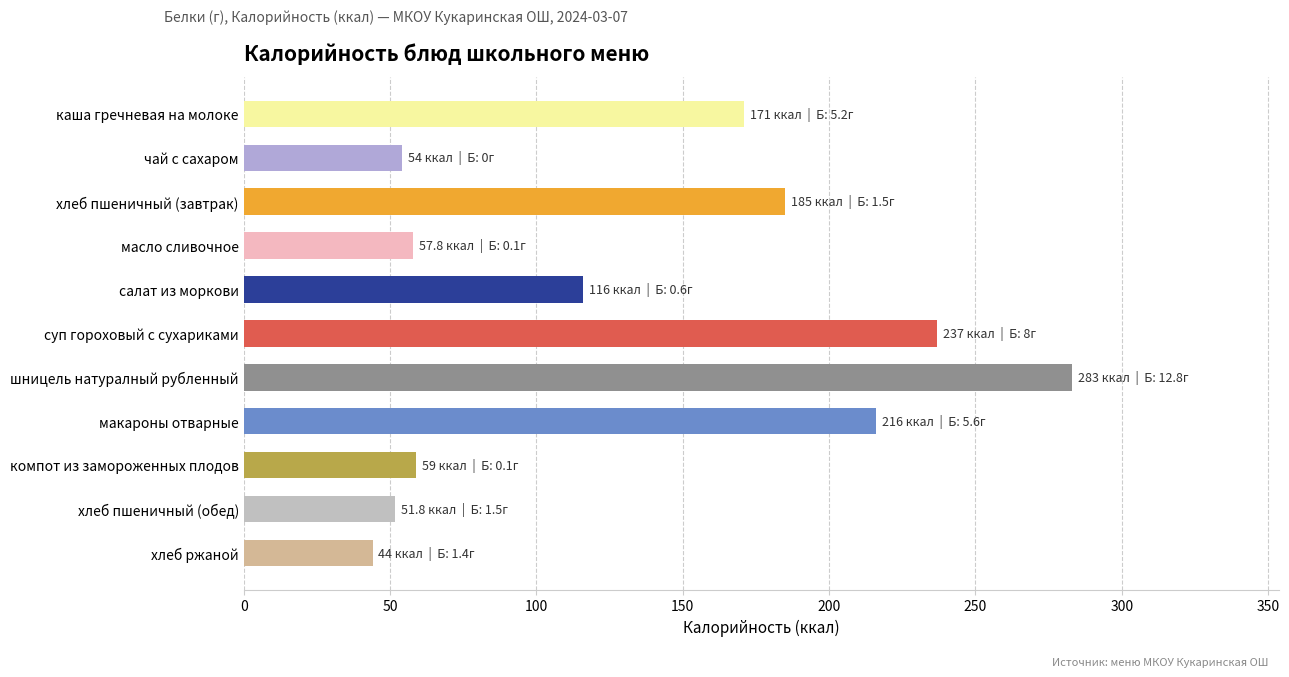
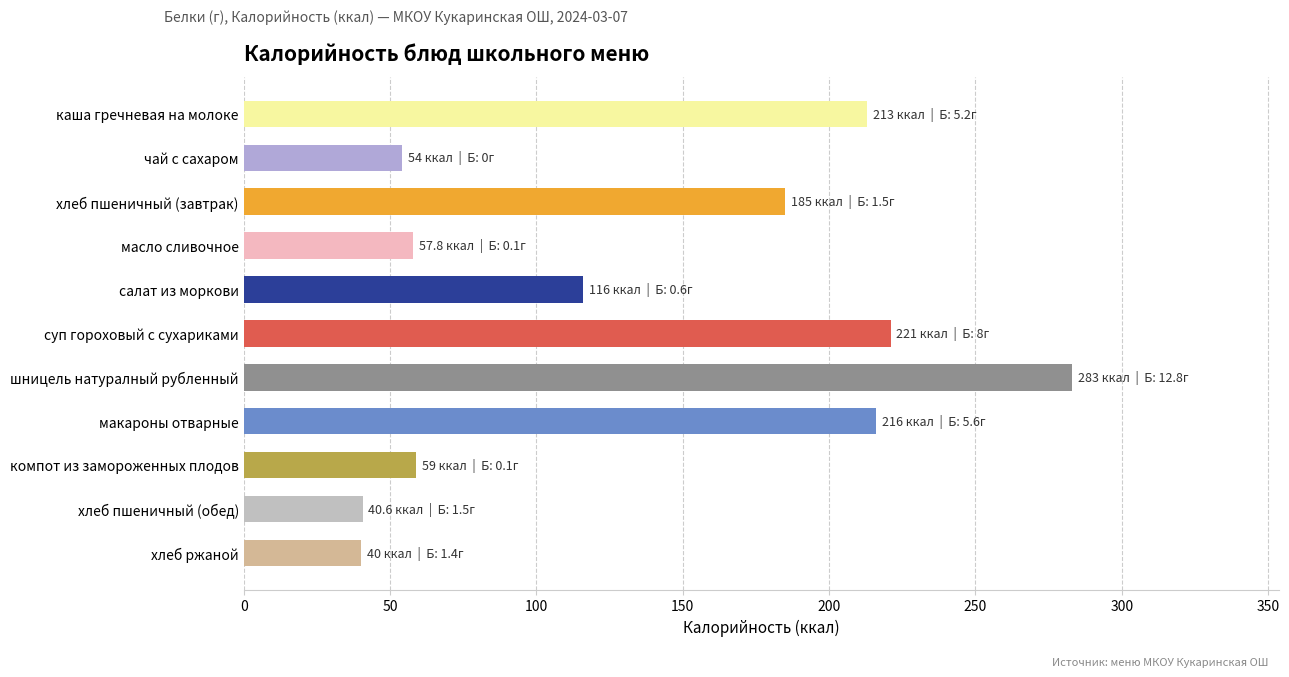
каша гречневая на молоке: 171 -> 213
суп гороховый с сухариками: 237 -> 221
хлеб пшеничный (обед): 51.8 -> 40.6
хлеб ржаной: 44 -> 40
